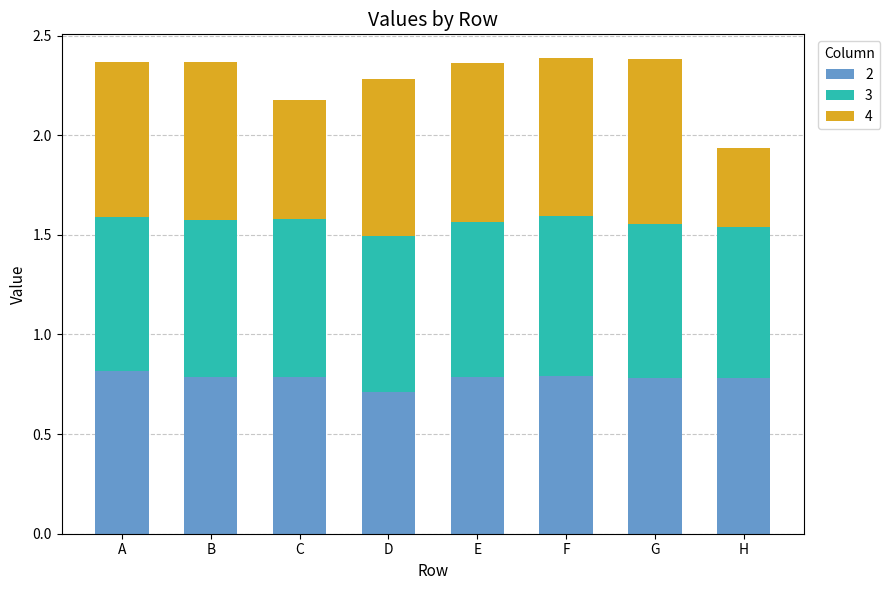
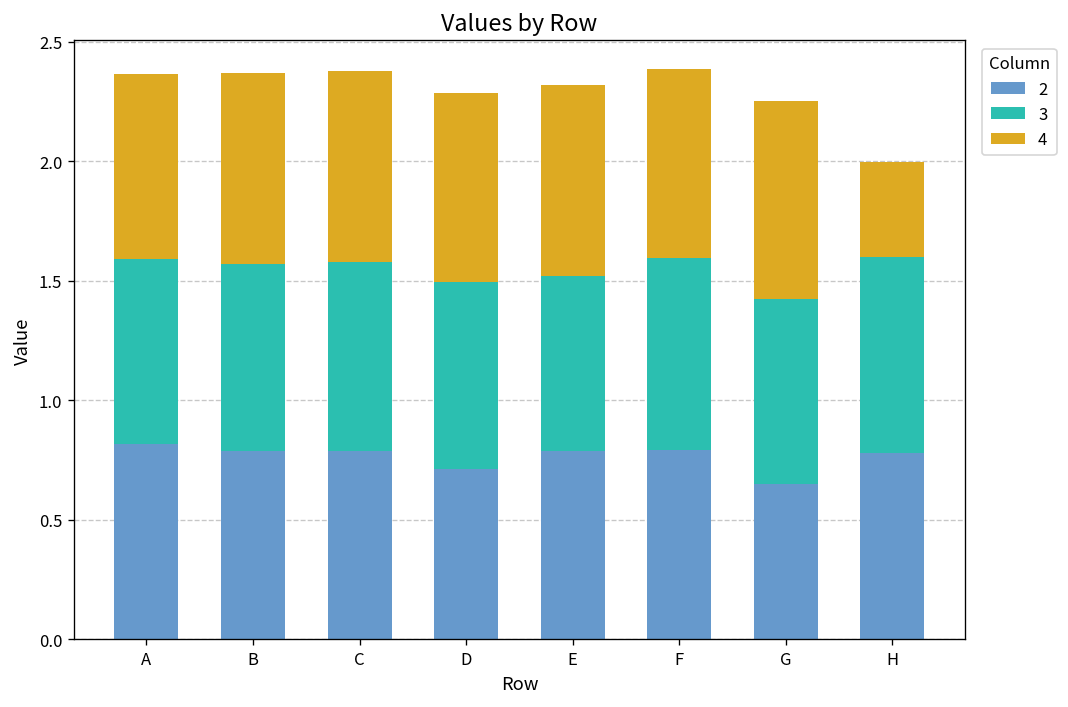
4, C: 0.59 -> 0.80
3, E: 0.78 -> 0.73
2, G: 0.78 -> 0.65
3, H: 0.76 -> 0.82
